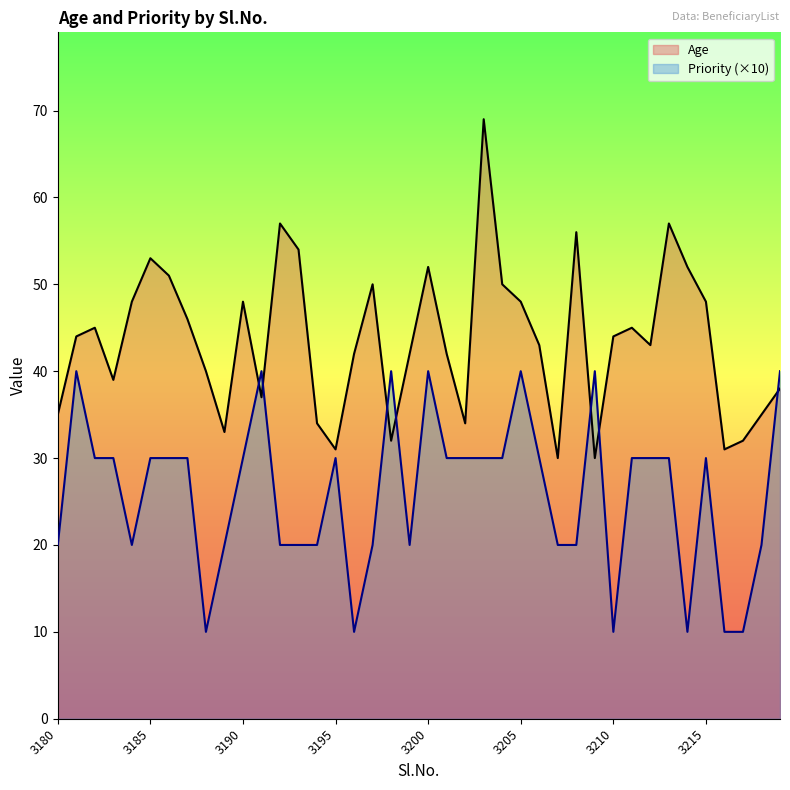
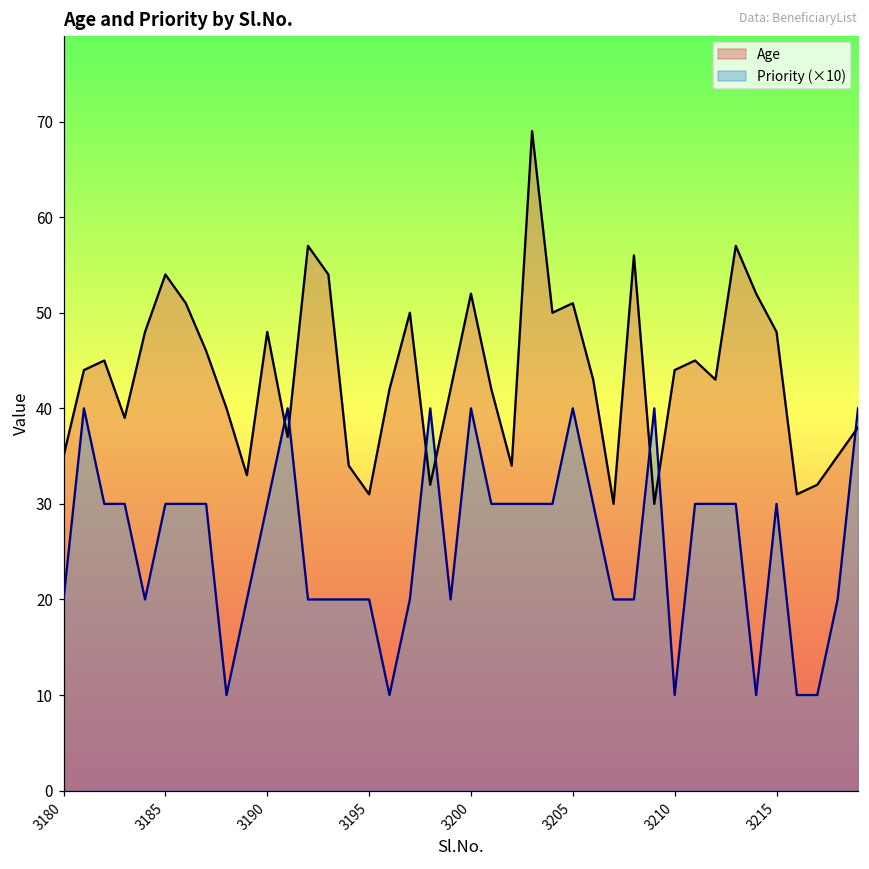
Age, 3185: 53 -> 54
Priority (×10), 3195: 30 -> 20
Age, 3205: 48 -> 51
